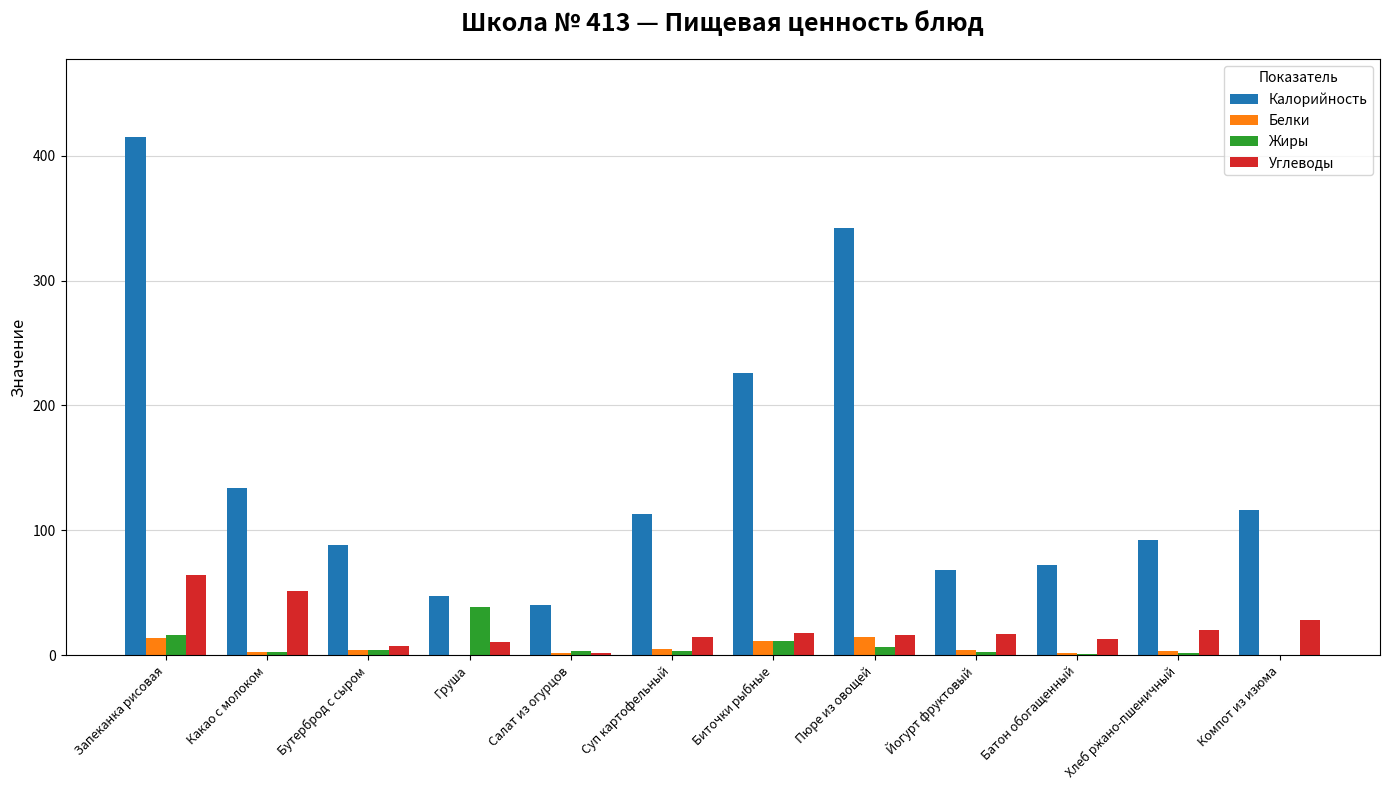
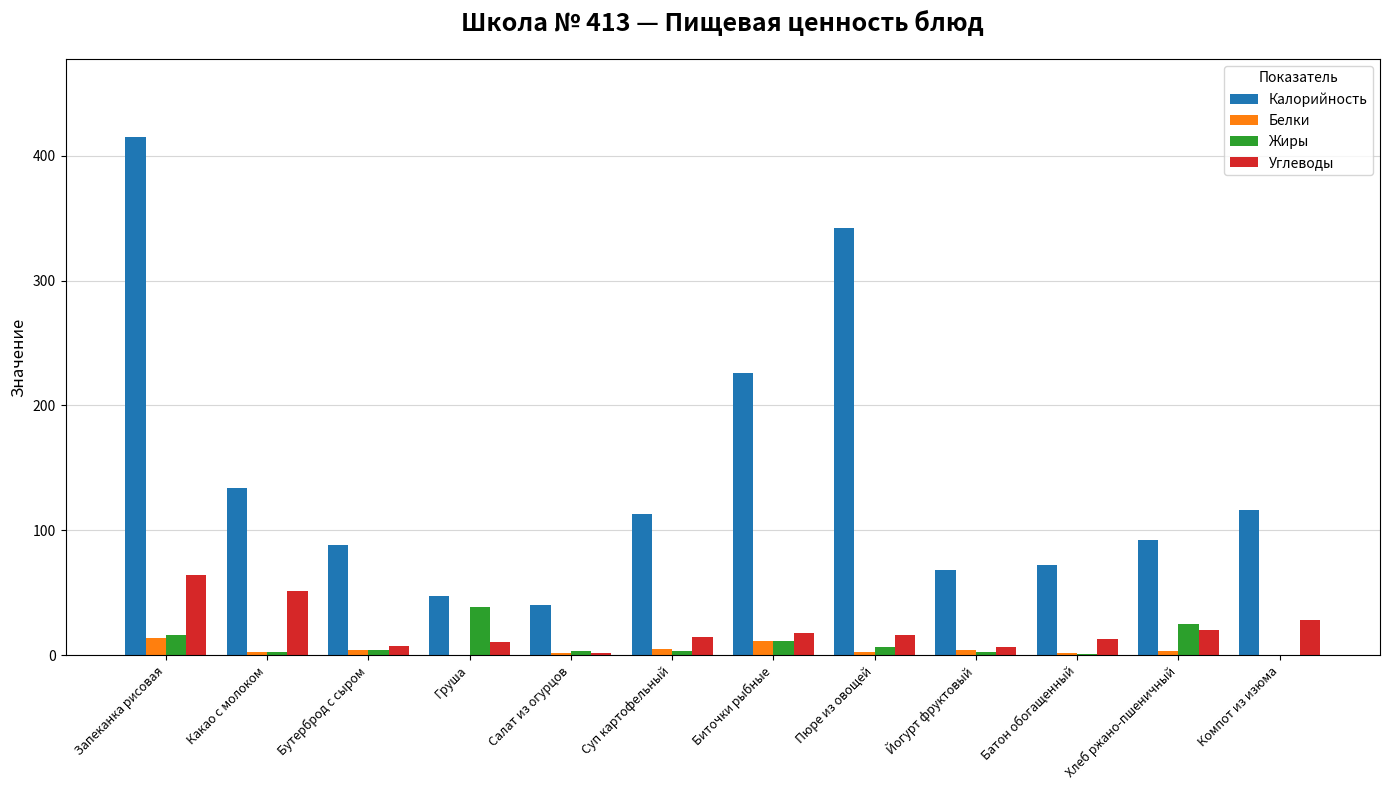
Белки, Пюре из овощей: 15 -> 3
Углеводы, Йогурт фруктовый: 17 -> 7
Жиры, Хлеб ржано-пшеничный: 2 -> 25
